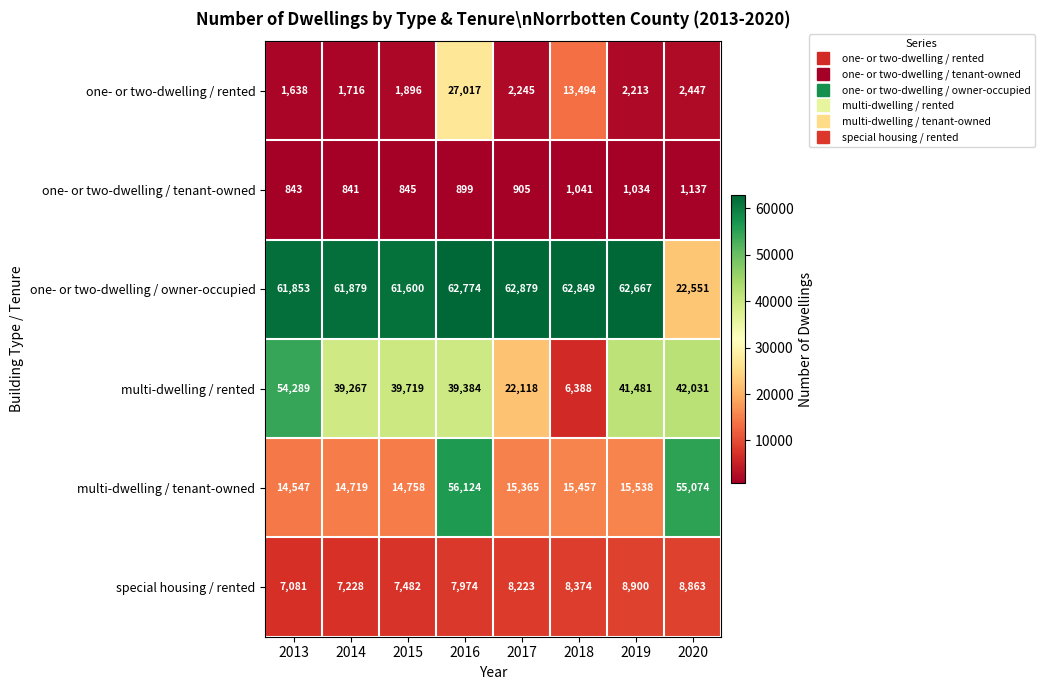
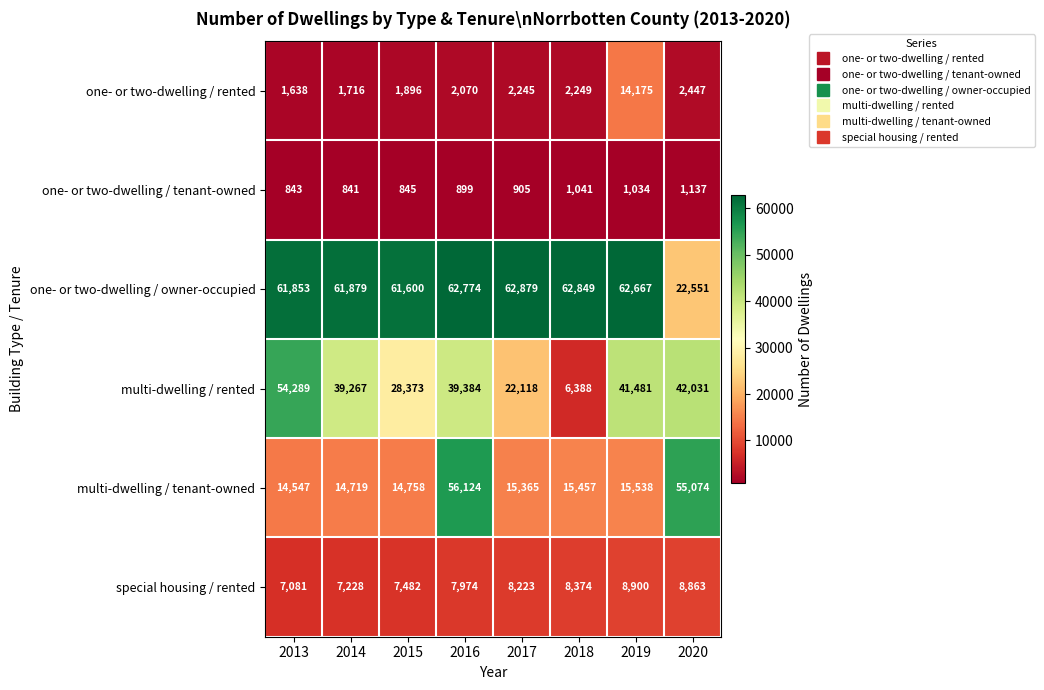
one- or two-dwelling / rented, 2016: 27,017 -> 2,070
one- or two-dwelling / rented, 2018: 13,494 -> 2,249
one- or two-dwelling / rented, 2019: 2,213 -> 14,175
multi-dwelling / rented, 2015: 39,719 -> 28,373
